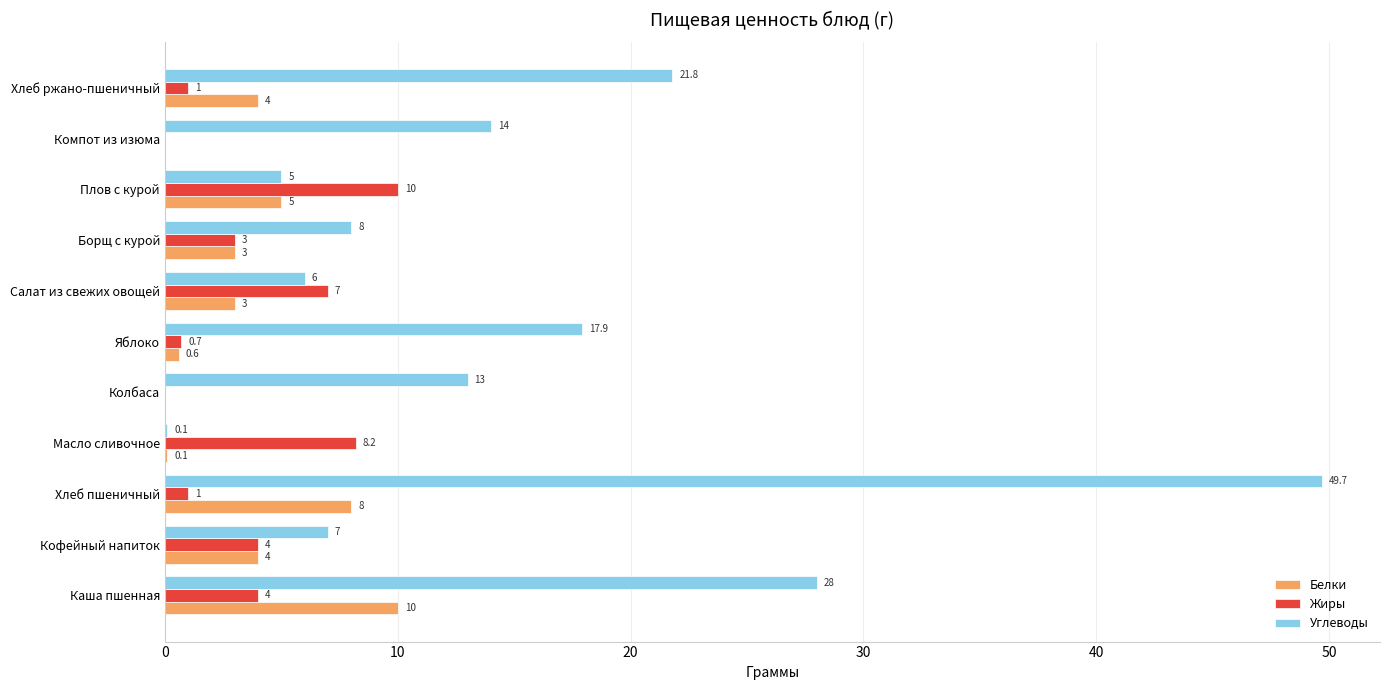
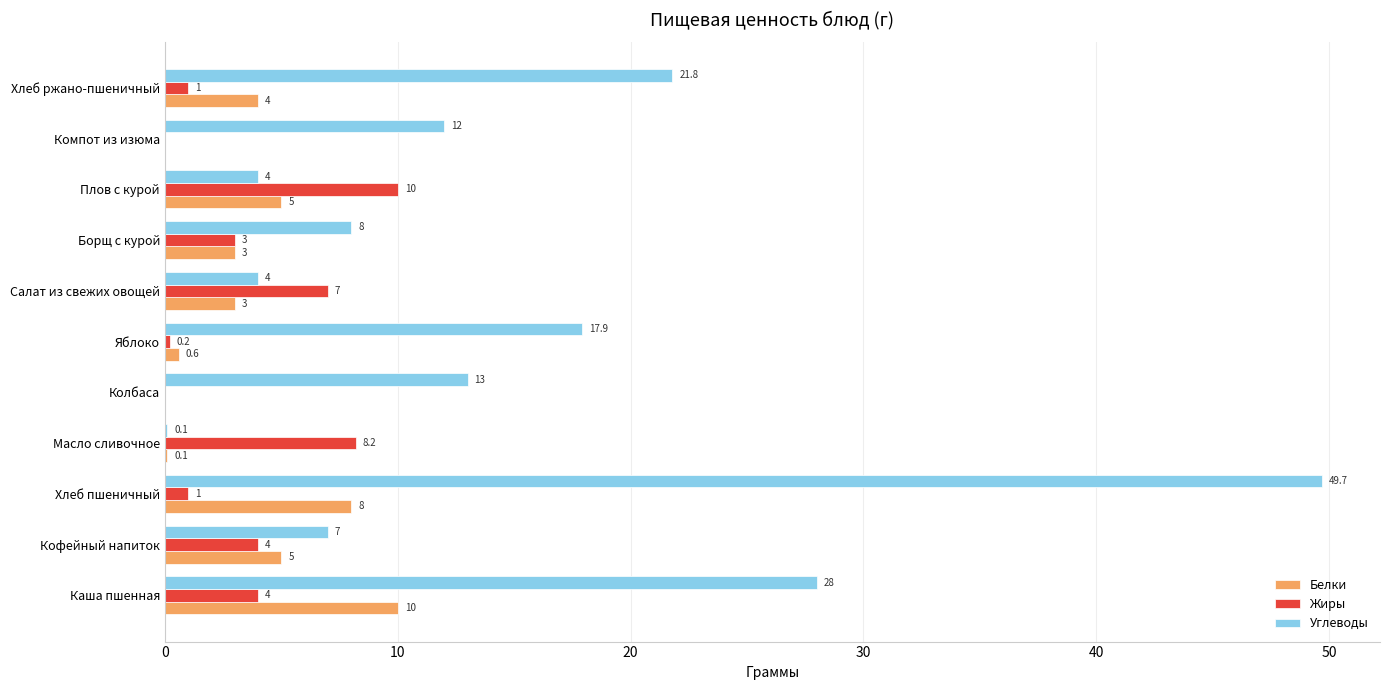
Углеводы, Компот из изюма: 14 -> 12
Углеводы, Плов с курой: 5 -> 4
Углеводы, Салат из свежих овощей: 6 -> 4
Жиры, Яблоко: 0.7 -> 0.2
Белки, Кофейный напиток: 4 -> 5
